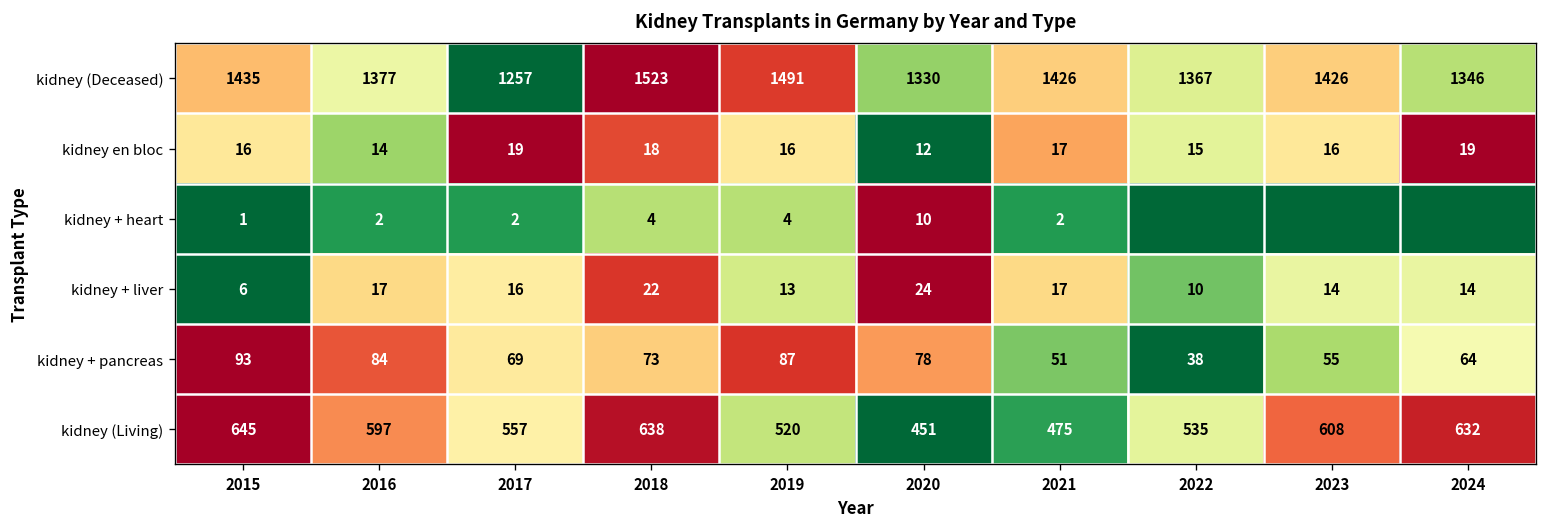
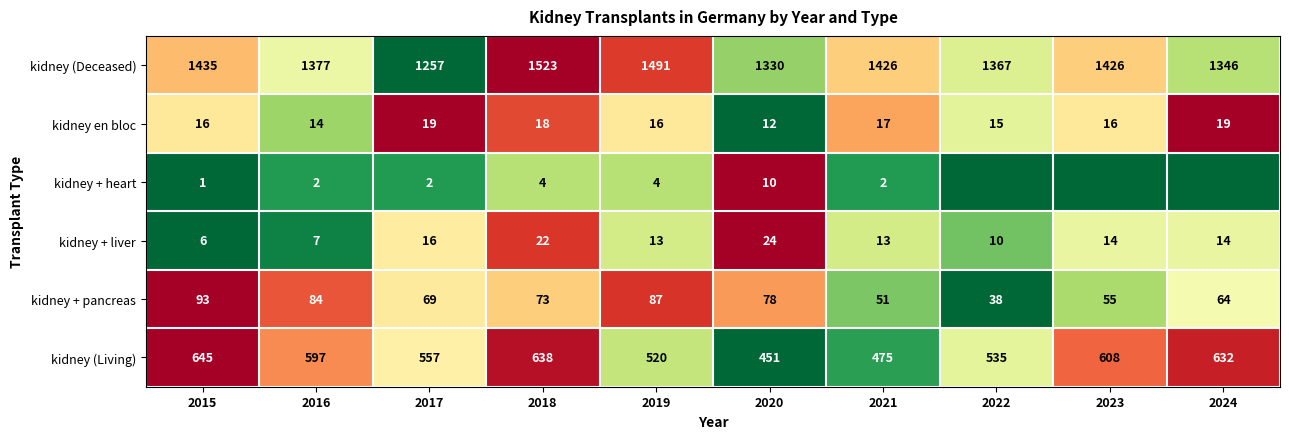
kidney + liver, 2016: 17 -> 7
kidney + liver, 2021: 17 -> 13
